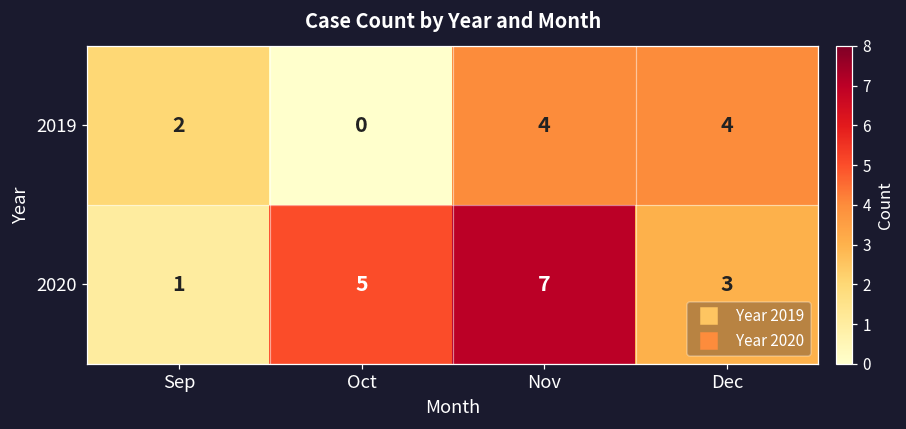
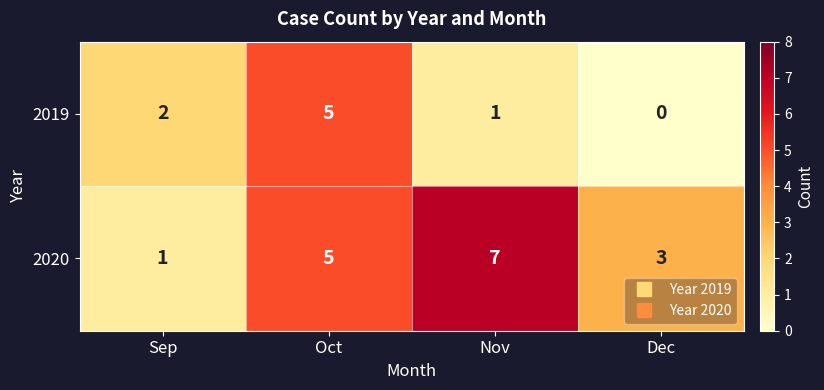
2019, Oct: 0 -> 5
2019, Nov: 4 -> 1
2019, Dec: 4 -> 0
